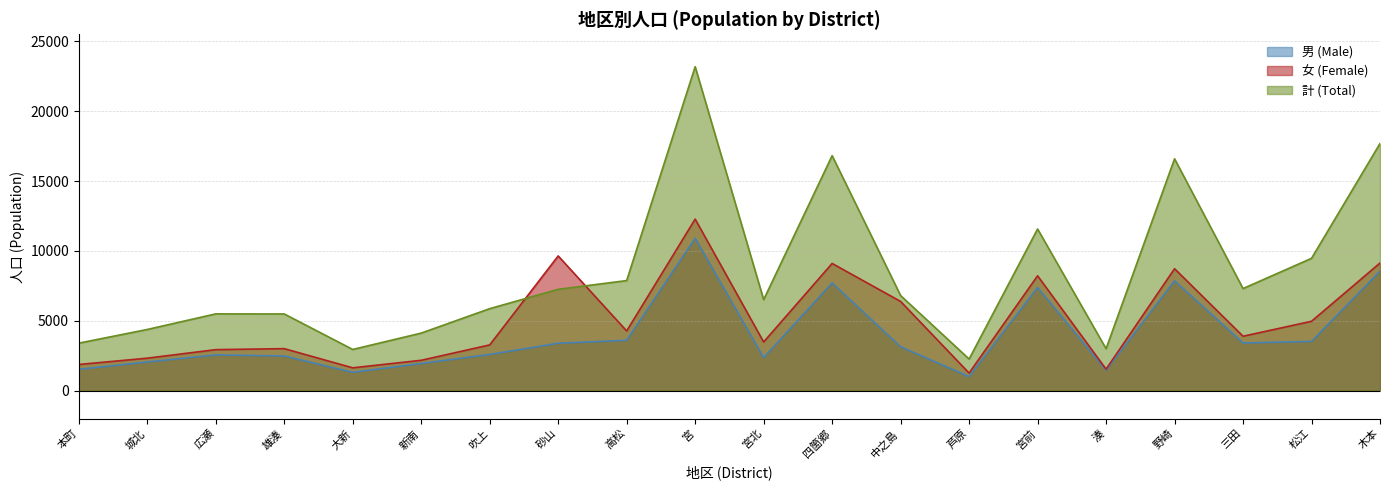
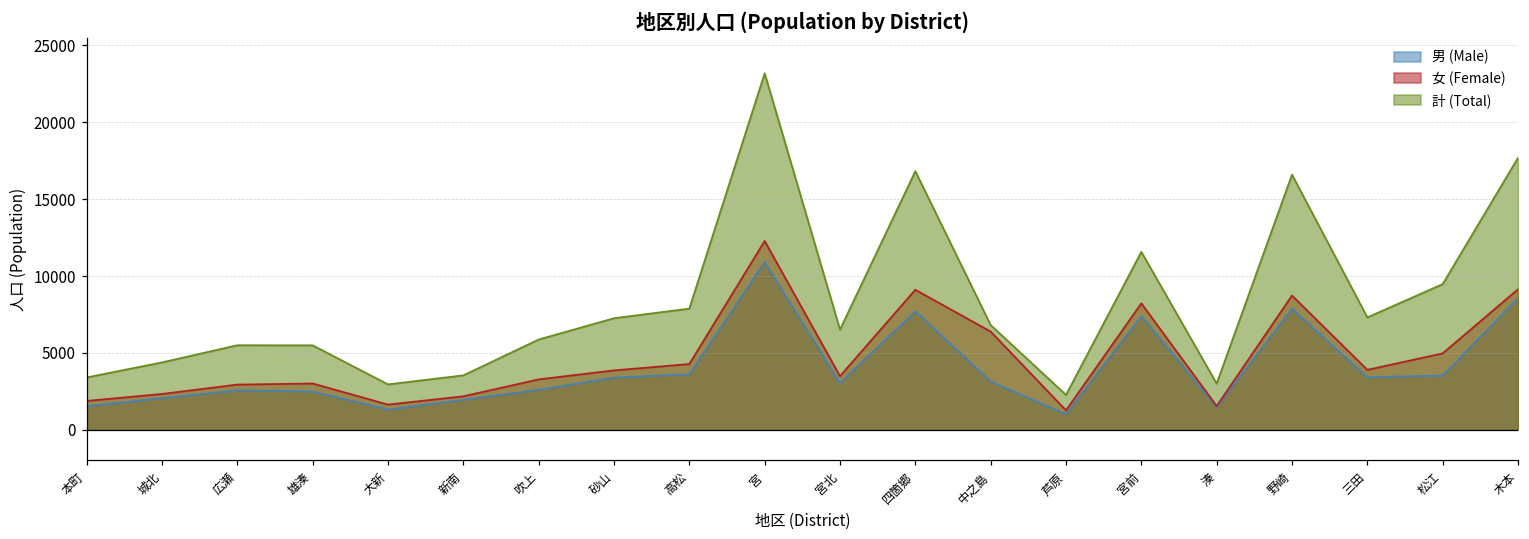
計 (Total), 新南: 4100 -> 3500
女 (Female), 砂山: 9600 -> 3900
男 (Male), 宮北: 2400 -> 3000
